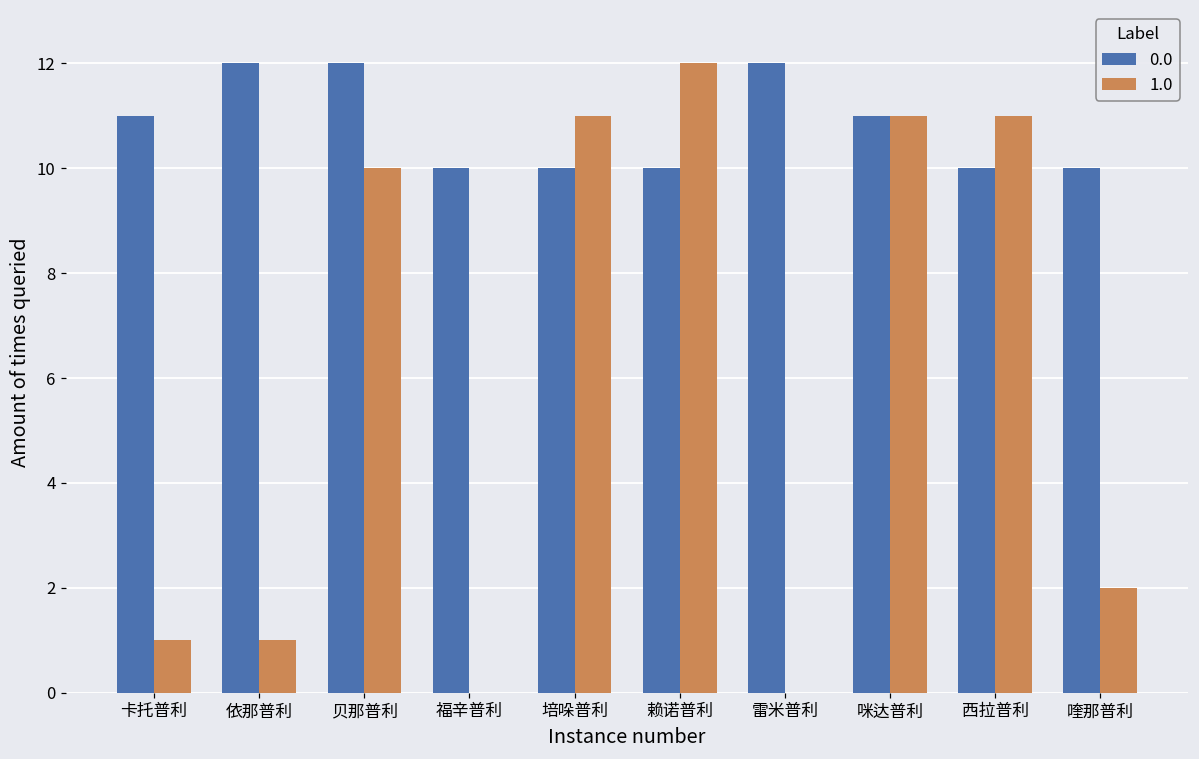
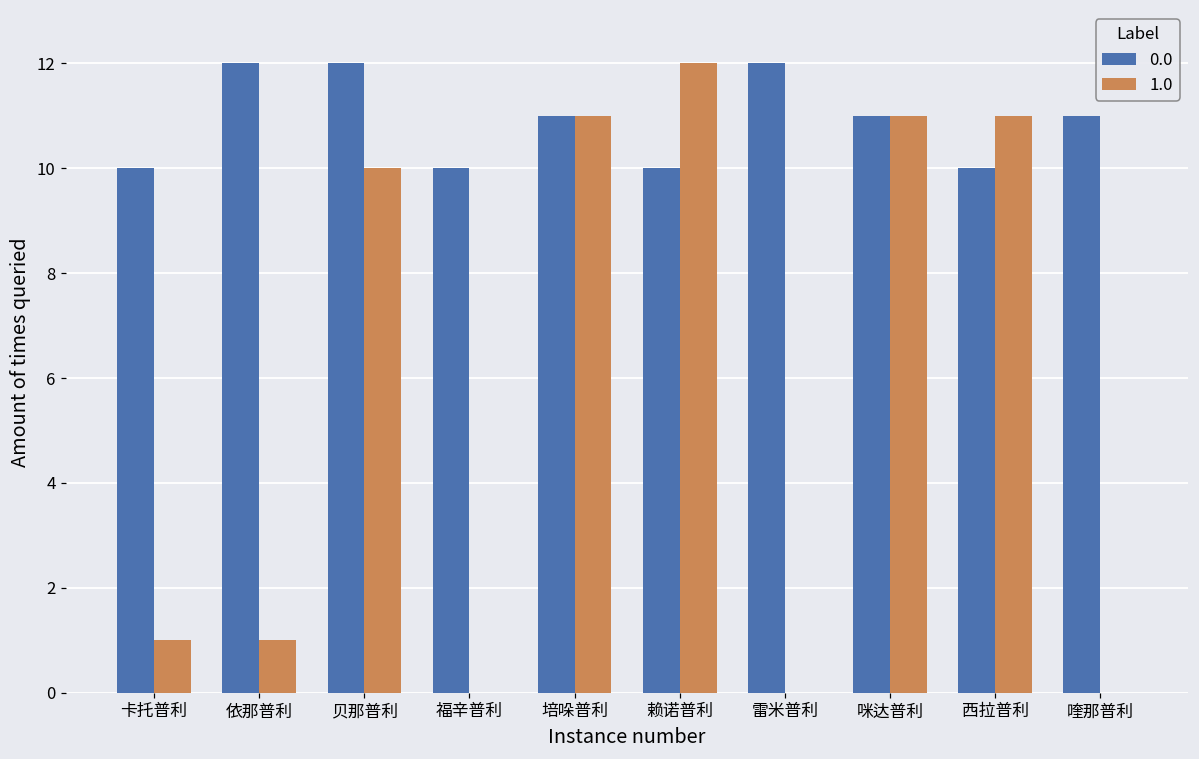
0.0, 卡托普利: 11 -> 10
0.0, 培哚普利: 10 -> 11
0.0, 喹那普利: 10 -> 11
1.0, 喹那普利: 2 -> 0
